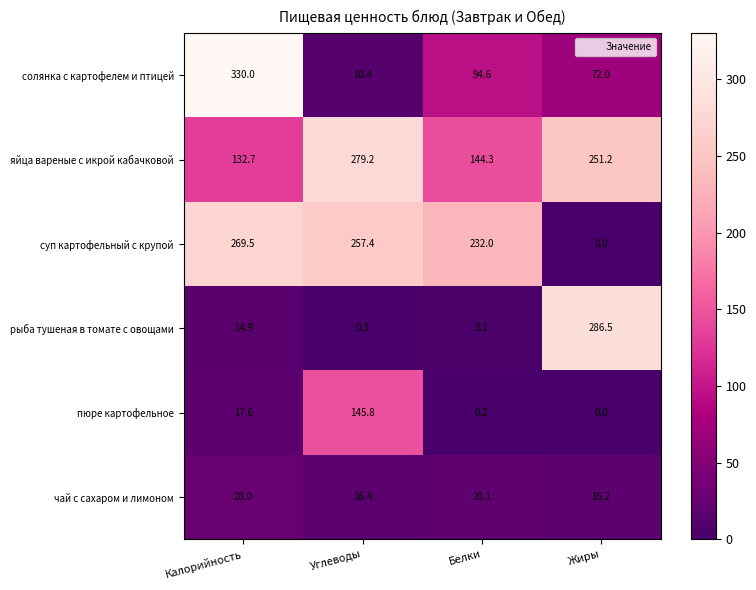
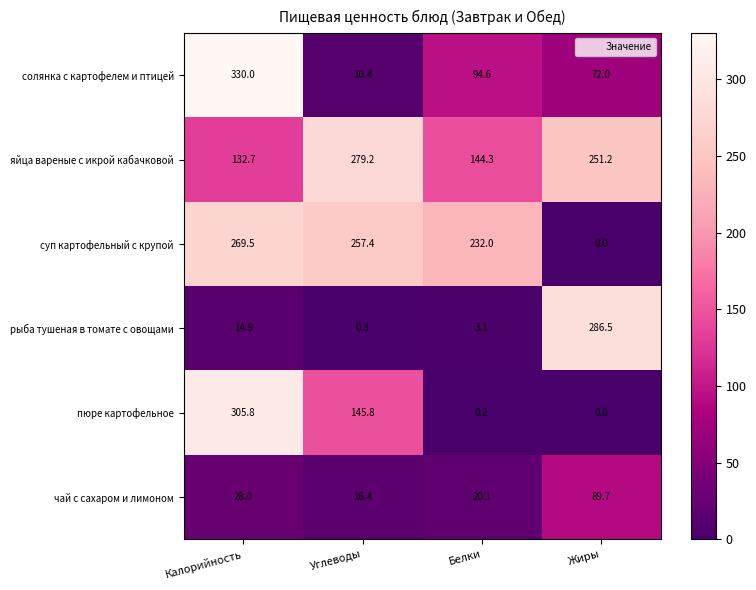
пюре картофельное, Калорийность: 17.6 -> 305.8
чай с сахаром и лимоном, Жиры: 16.2 -> 89.7
